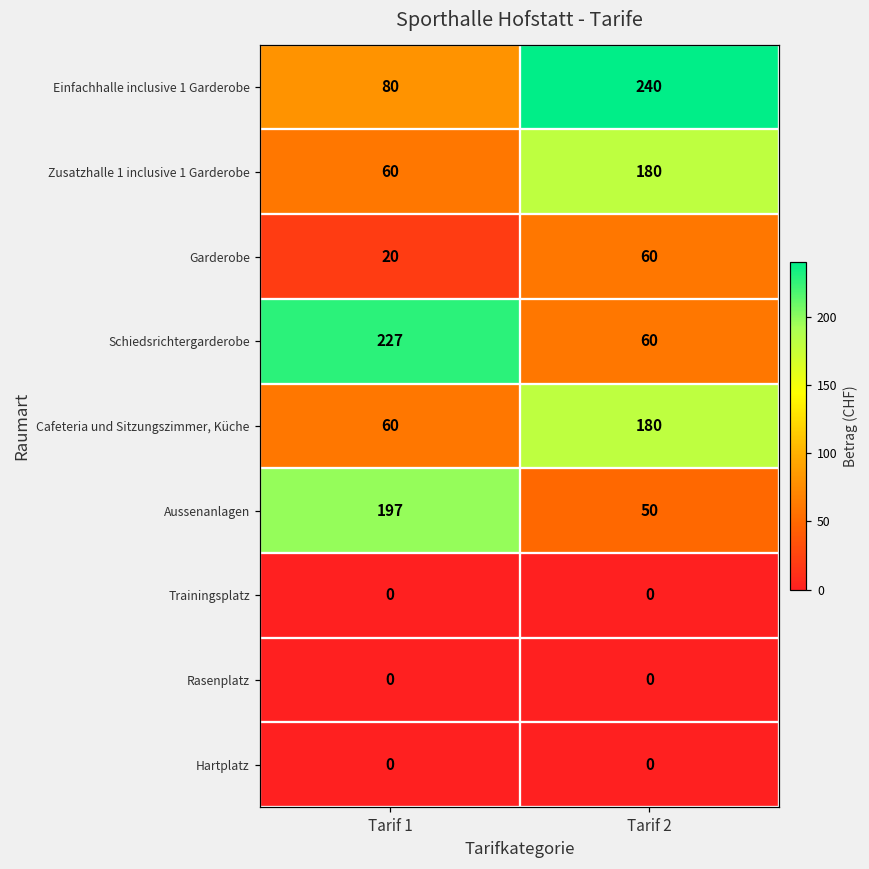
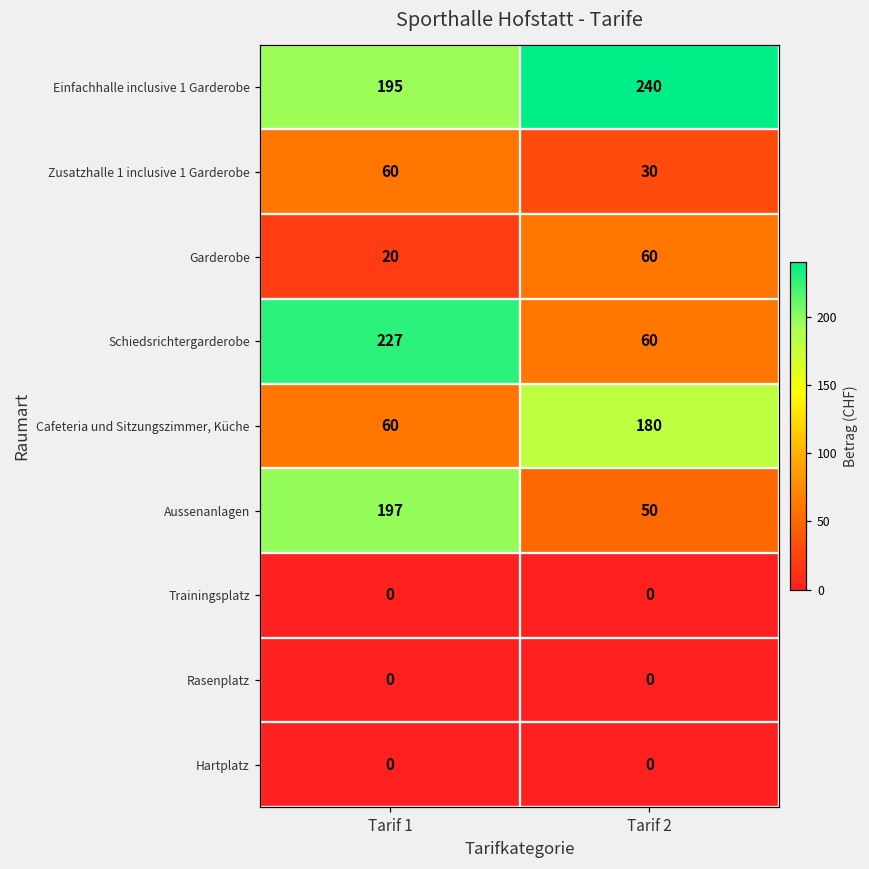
Einfachhalle inclusive 1 Garderobe, Tarif 1: 80 -> 195
Zusatzhalle 1 inclusive 1 Garderobe, Tarif 2: 180 -> 30
